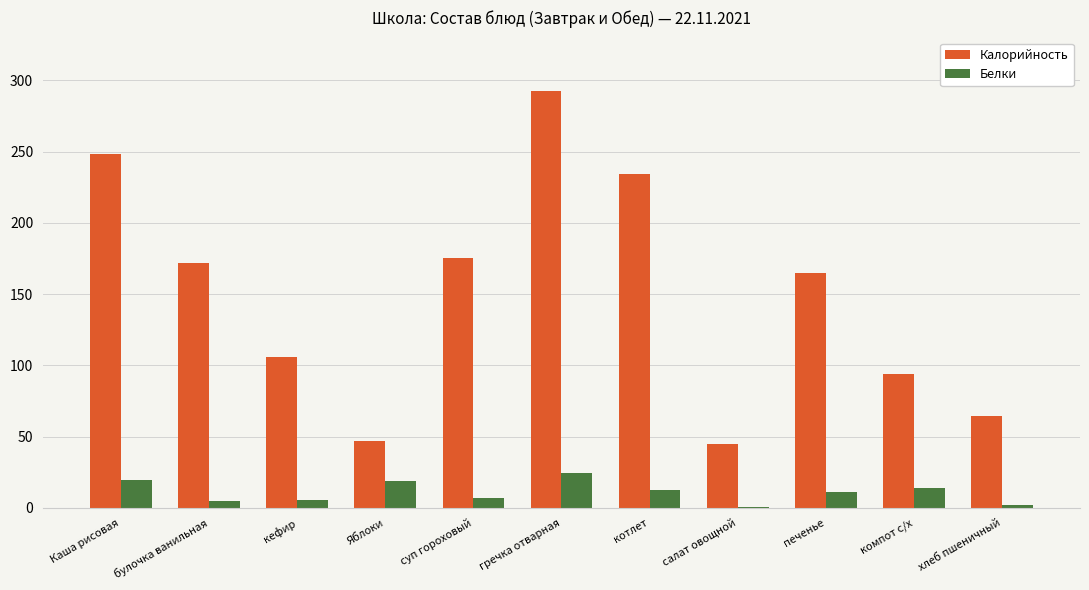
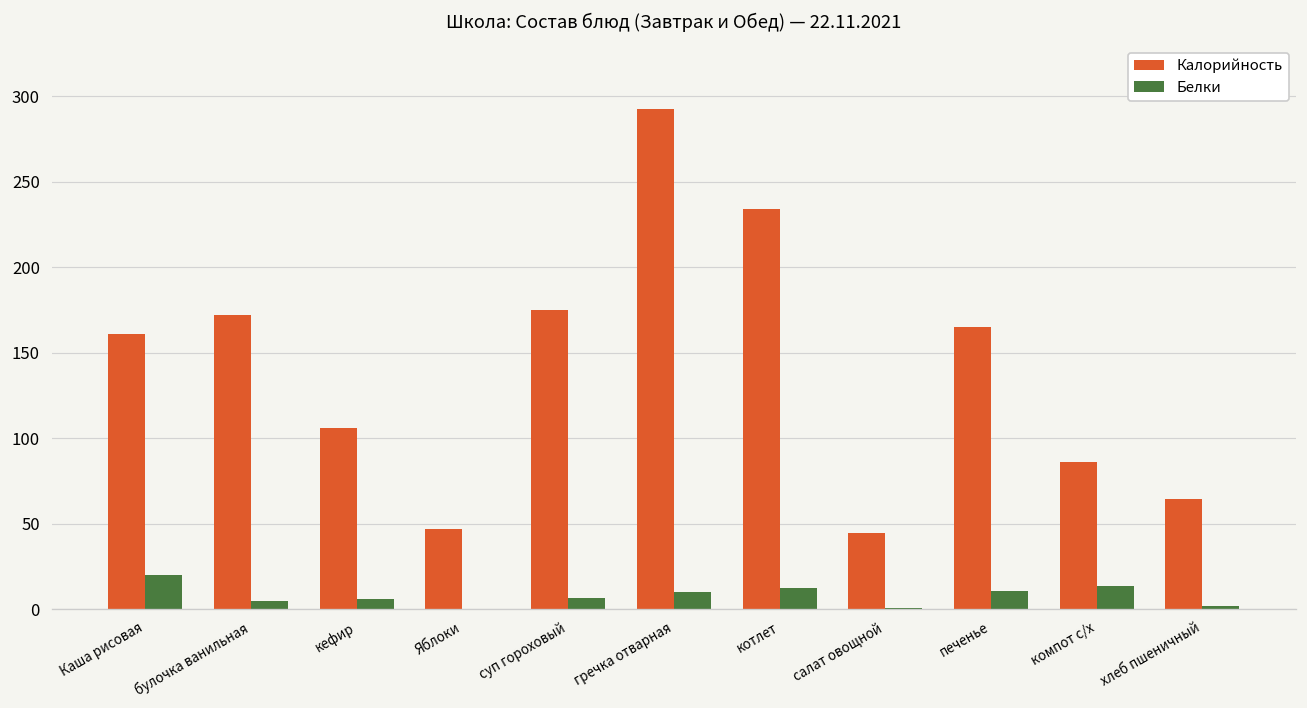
Калорийность, Каша рисовая: 248 -> 161
Белки, Яблоки: 19 -> 0
Белки, гречка отварная: 25 -> 10
Калорийность, компот с/х: 94 -> 86
